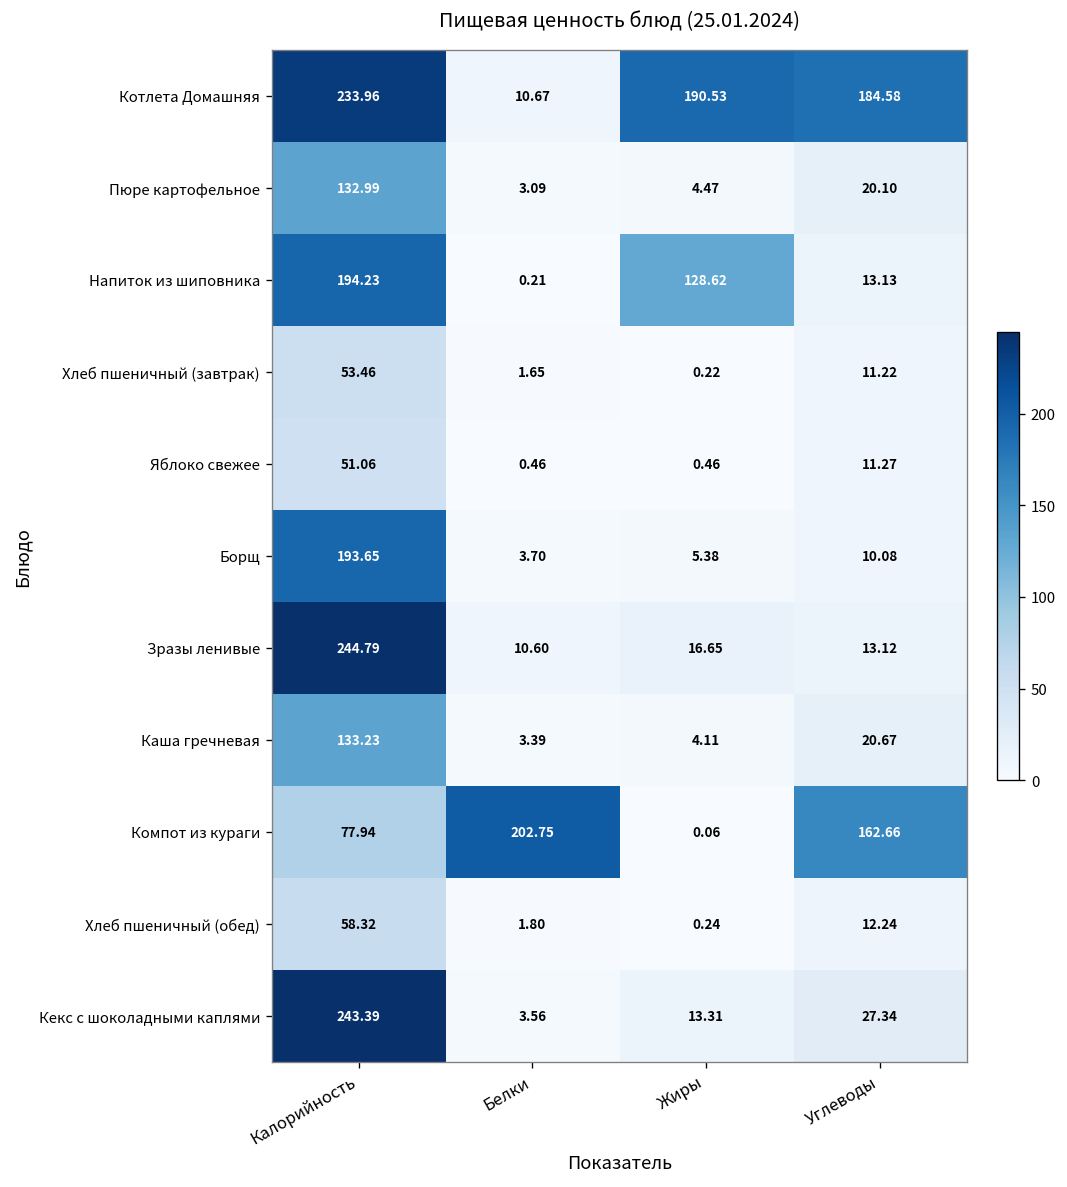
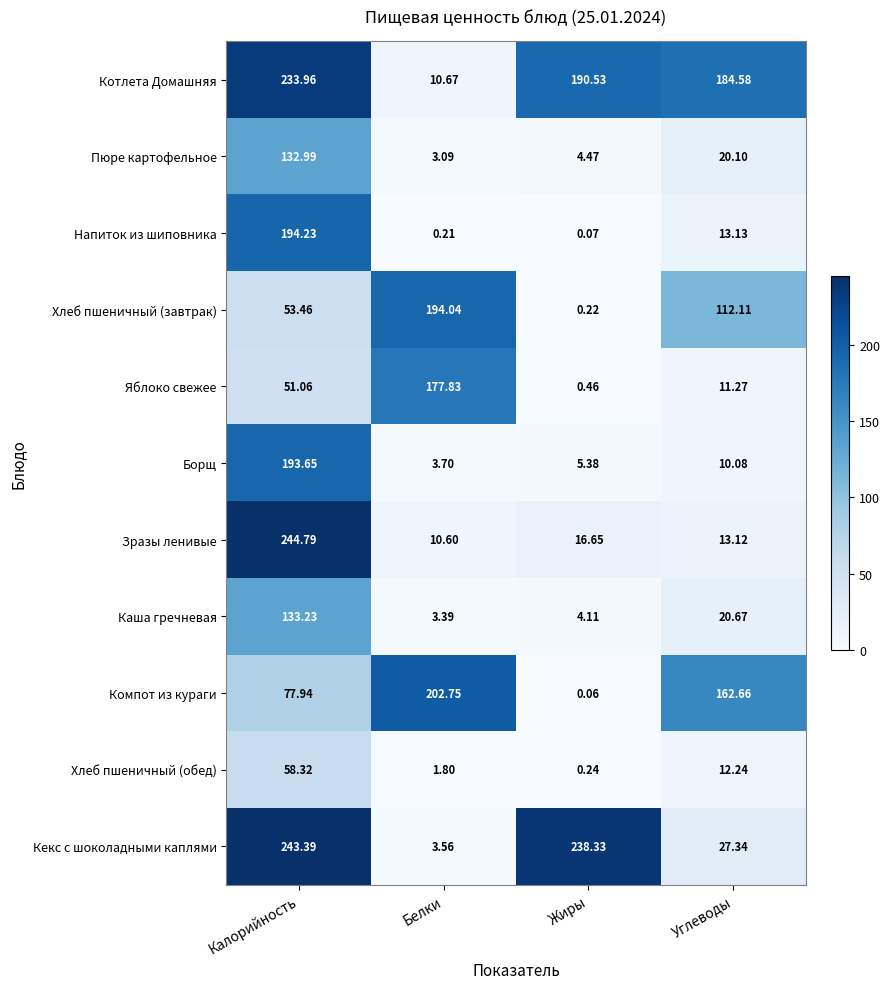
Напиток из шиповника, Жиры: 128.62 -> 0.07
Хлеб пшеничный (завтрак), Белки: 1.65 -> 194.04
Хлеб пшеничный (завтрак), Углеводы: 11.22 -> 112.11
Яблоко свежее, Белки: 0.46 -> 177.83
Кекс с шоколадными каплями, Жиры: 13.31 -> 238.33
